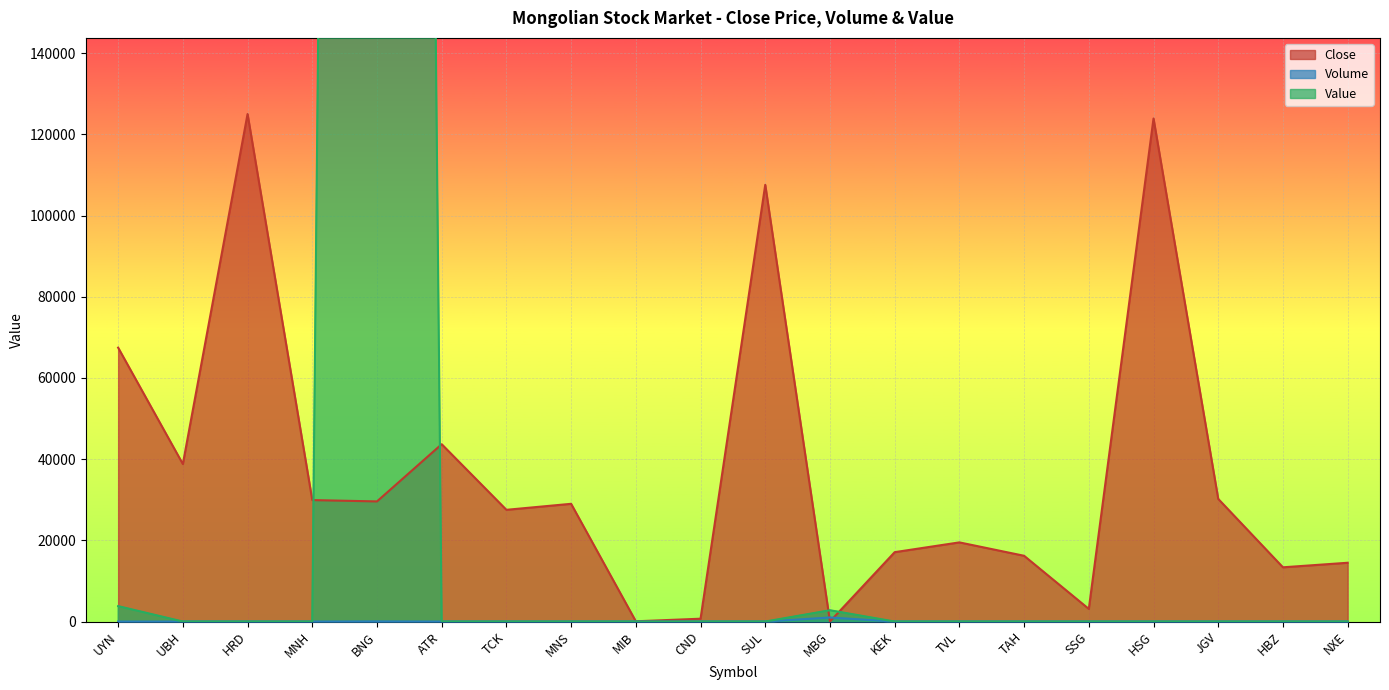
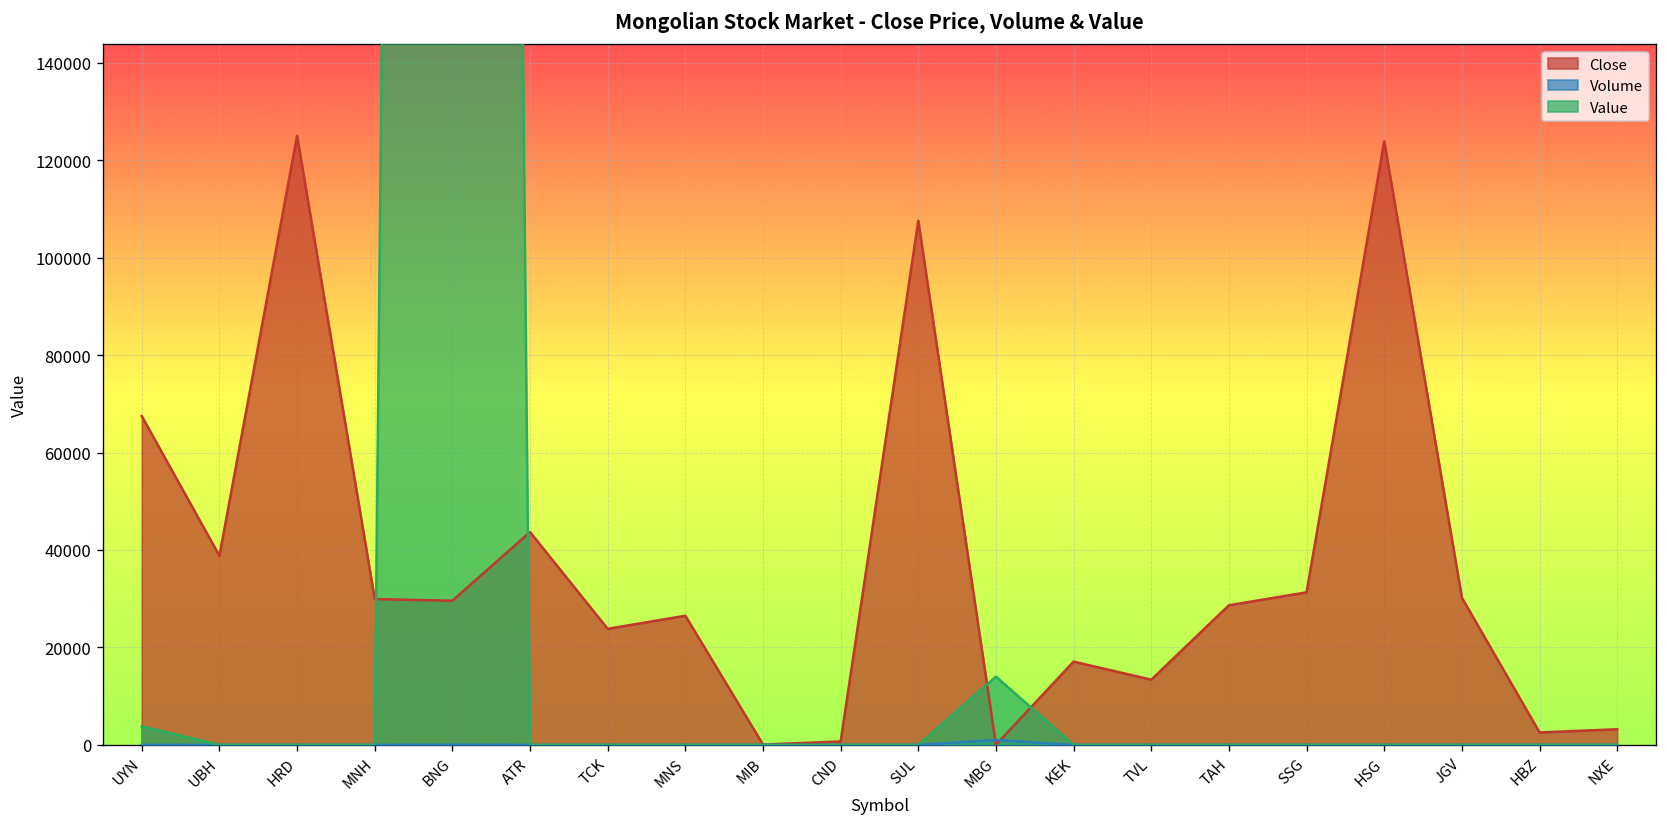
Close, TCK: 28000 -> 24000
Close, MNS: 29000 -> 27000
Value, MBG: 3000 -> 14000
Close, TVL: 20000 -> 13000
Close, TAH: 16000 -> 29000
Close, SSG: 3000 -> 31000
Close, HBZ: 13000 -> 3000
Close, NXE: 14000 -> 3000
